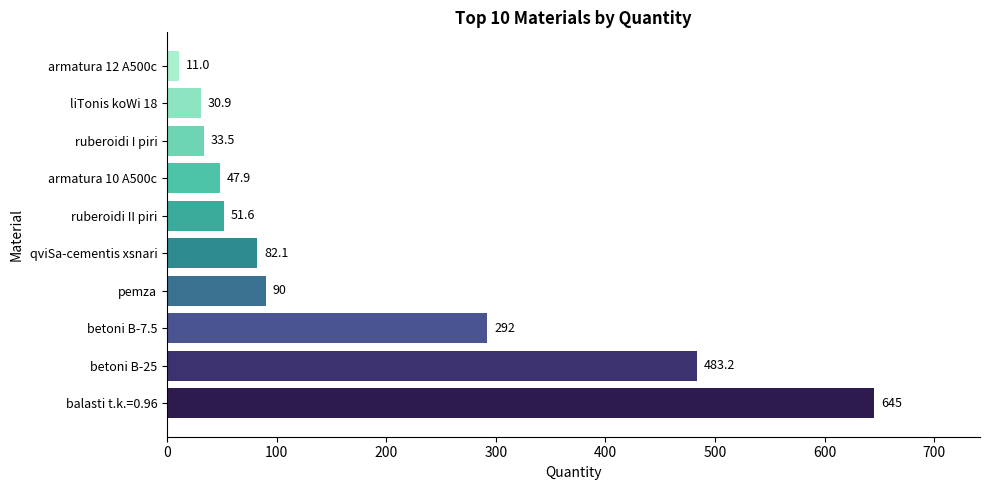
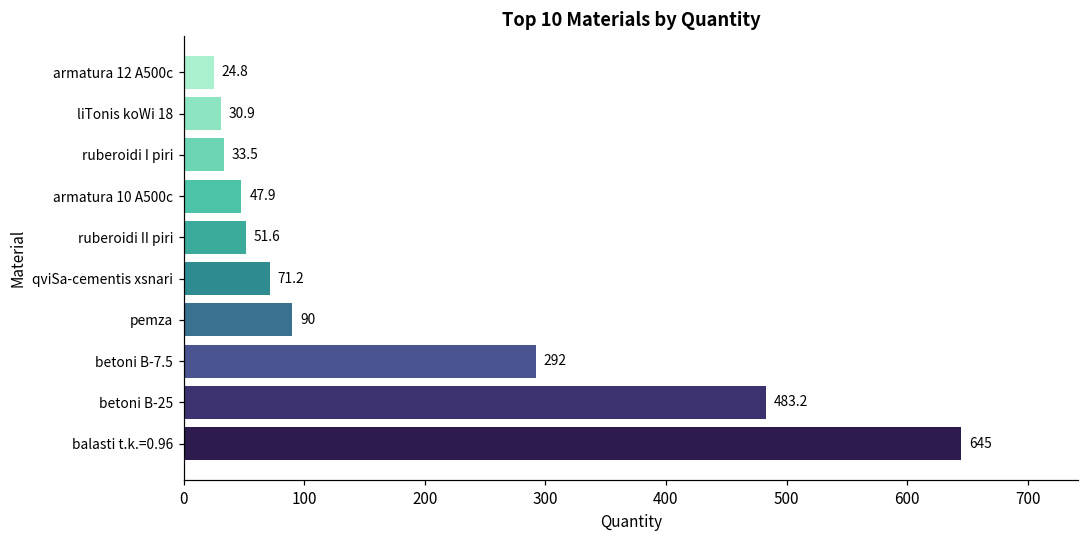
armatura 12 A500c: 11.0 -> 24.8
qviSa-cementis xsnari: 82.1 -> 71.2
